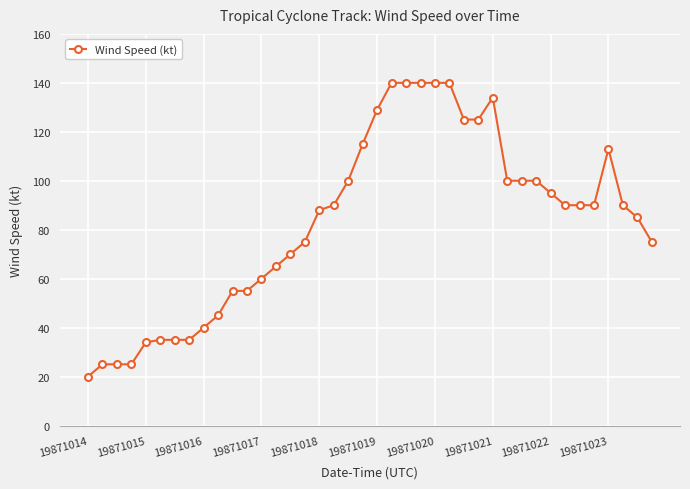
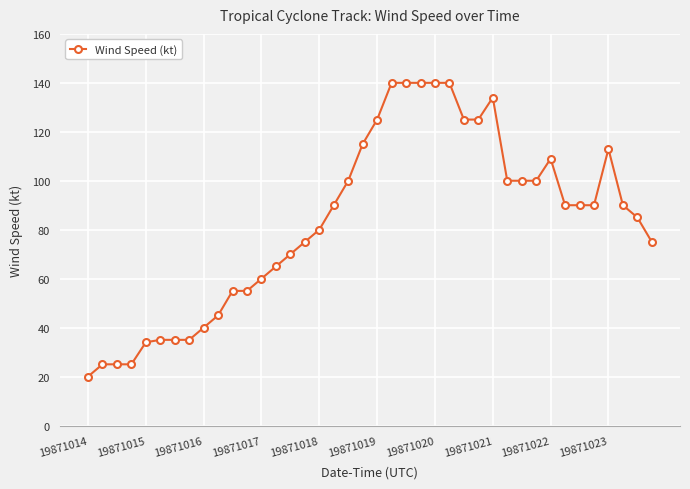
19871018: 88 -> 80
19871019: 129 -> 125
19871022: 95 -> 109
